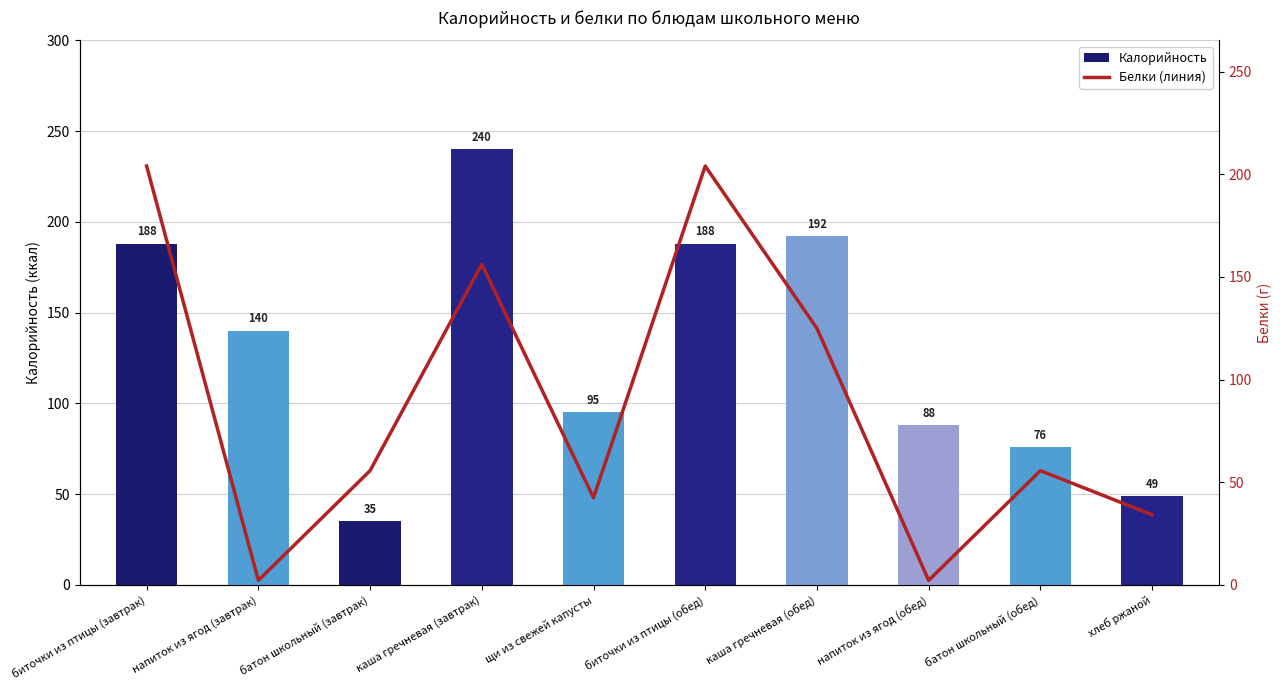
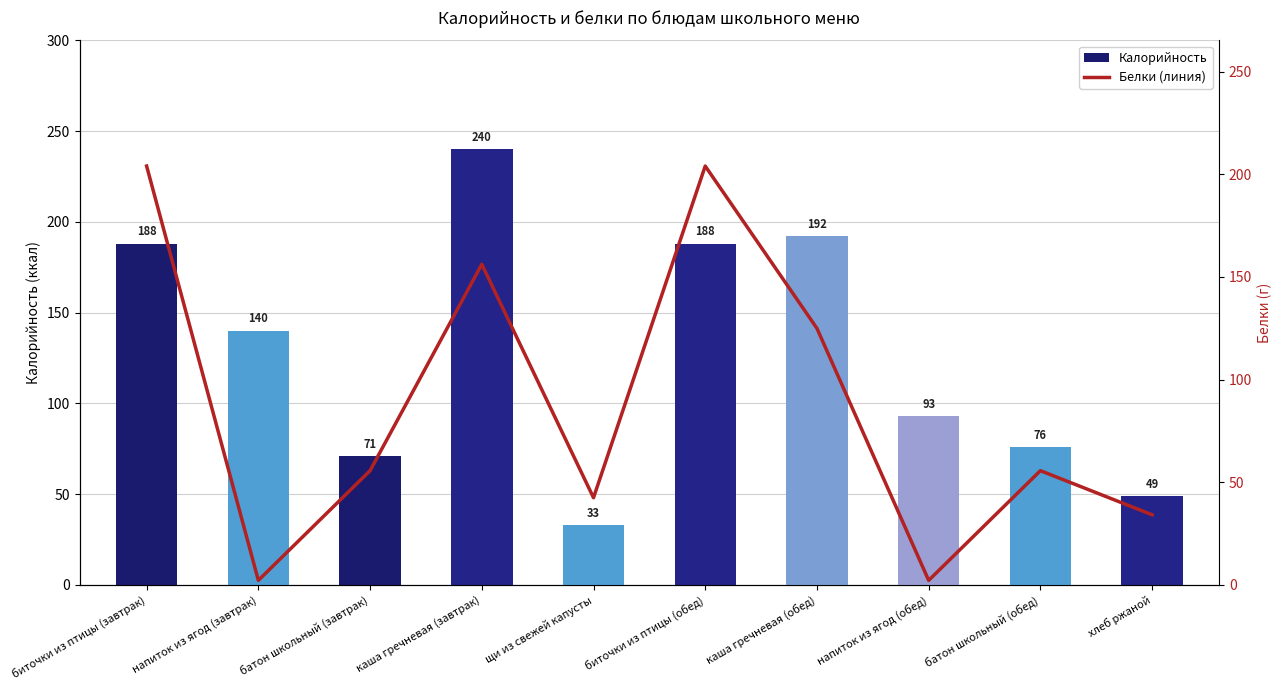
Калорийность, батон школьный (завтрак): 35 -> 71
Калорийность, щи из свежей капусты: 95 -> 33
Калорийность, напиток из ягод (обед): 88 -> 93
